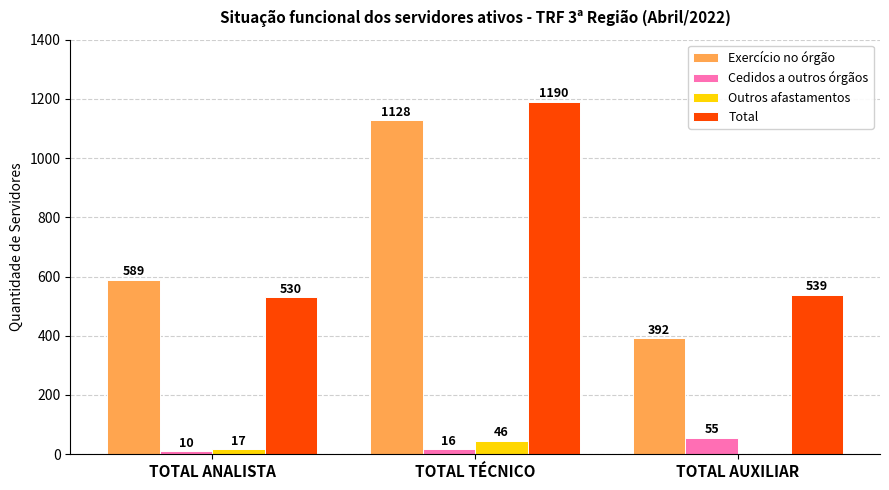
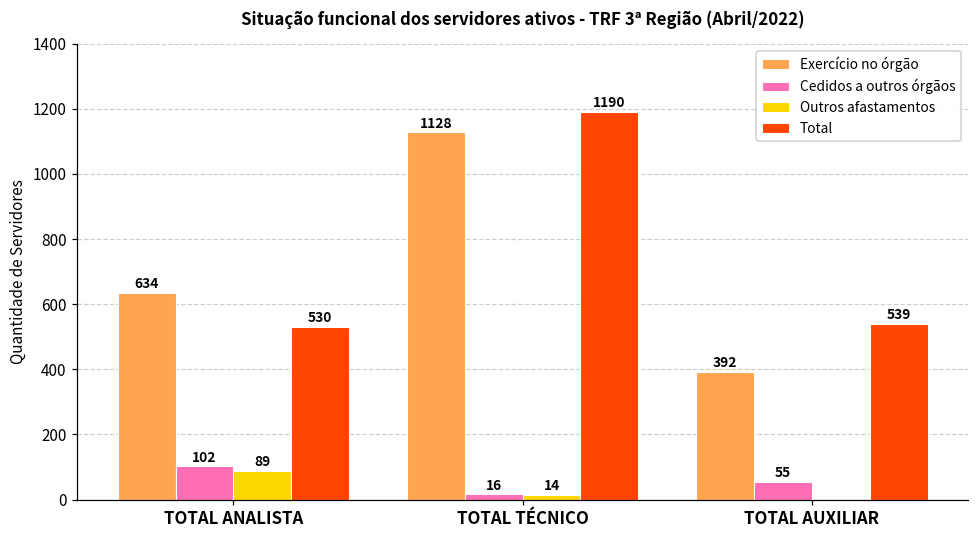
Exercício no órgão, TOTAL ANALISTA: 589 -> 634
Cedidos a outros órgãos, TOTAL ANALISTA: 10 -> 102
Outros afastamentos, TOTAL ANALISTA: 17 -> 89
Outros afastamentos, TOTAL TÉCNICO: 46 -> 14
